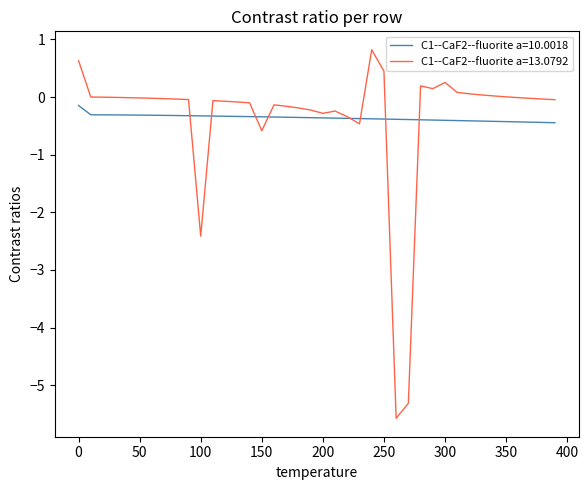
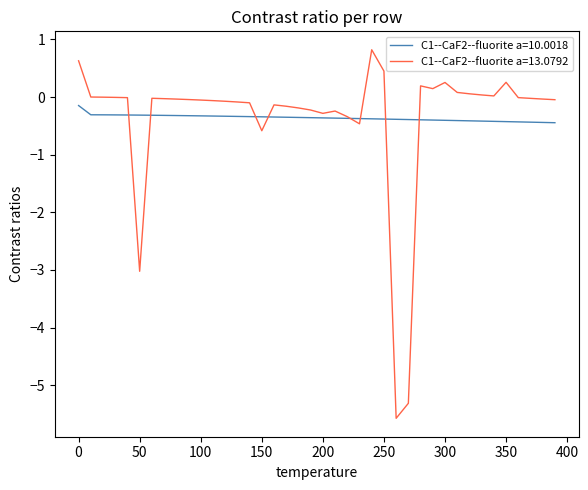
C1--CaF2--fluorite a=13.0792, 50: 0.0 -> -3.0
C1--CaF2--fluorite a=13.0792, 100: -2.4 -> -0.1
C1--CaF2--fluorite a=13.0792, 350: 0.0 -> 0.3
